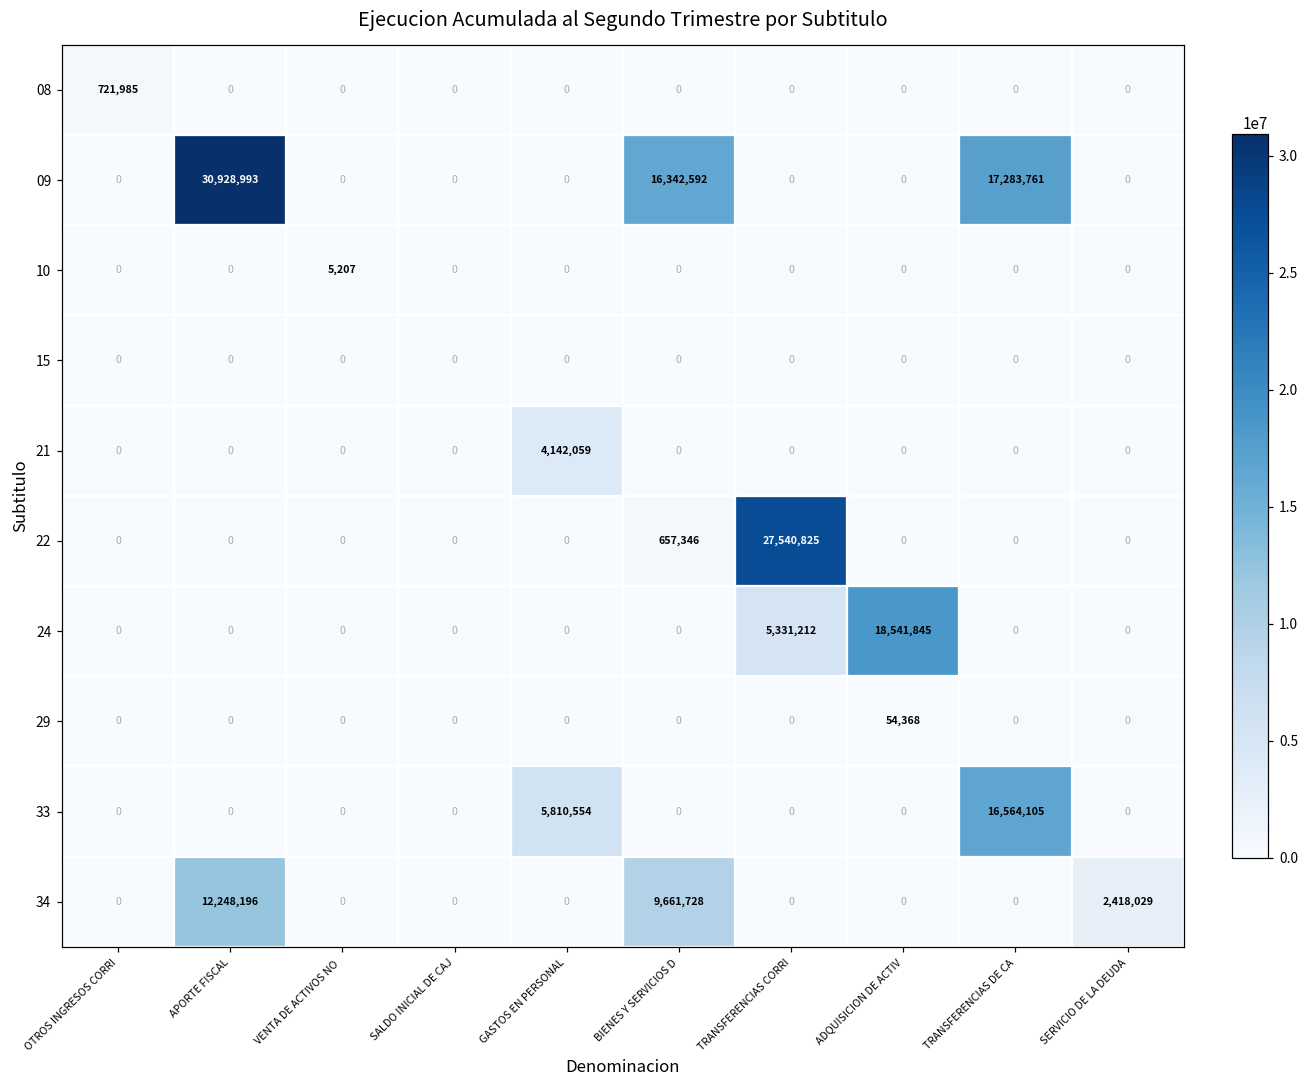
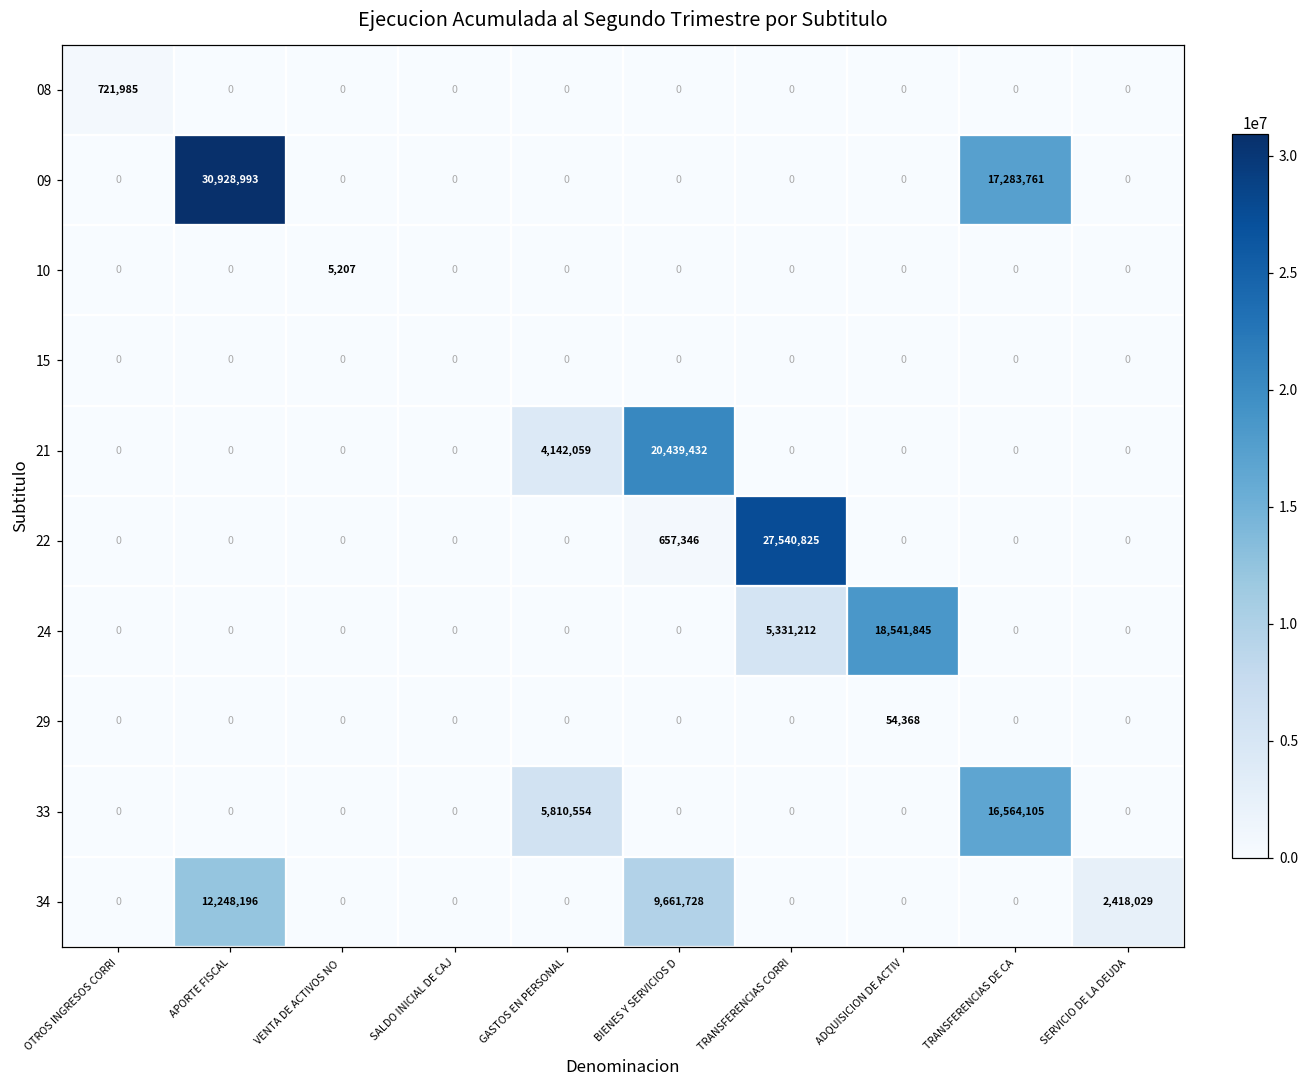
09, BIENES Y SERVICIOS D: 16,342,592 -> 0
21, BIENES Y SERVICIOS D: 0 -> 20,439,432
